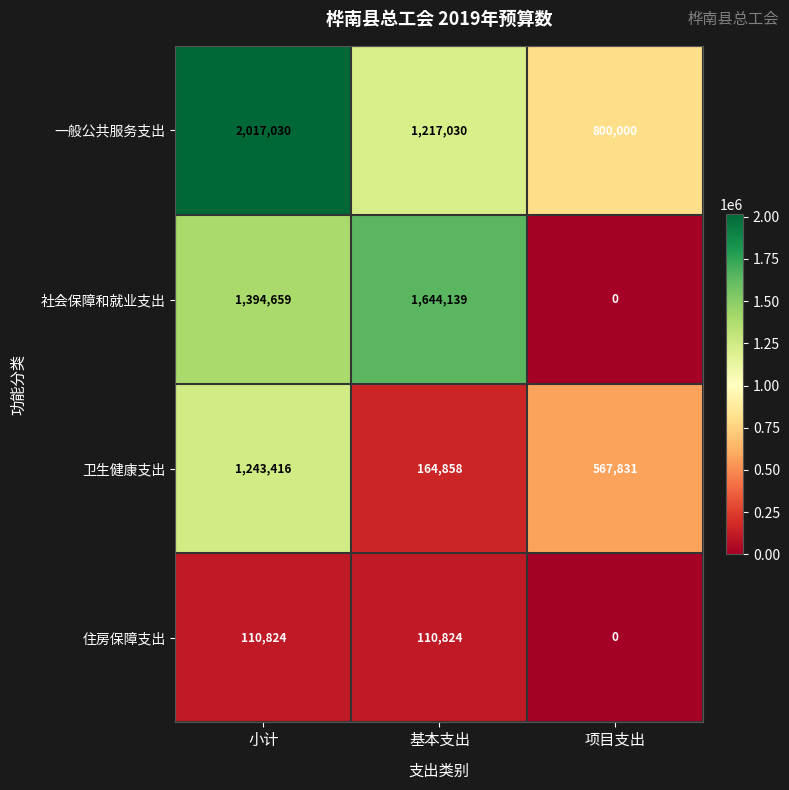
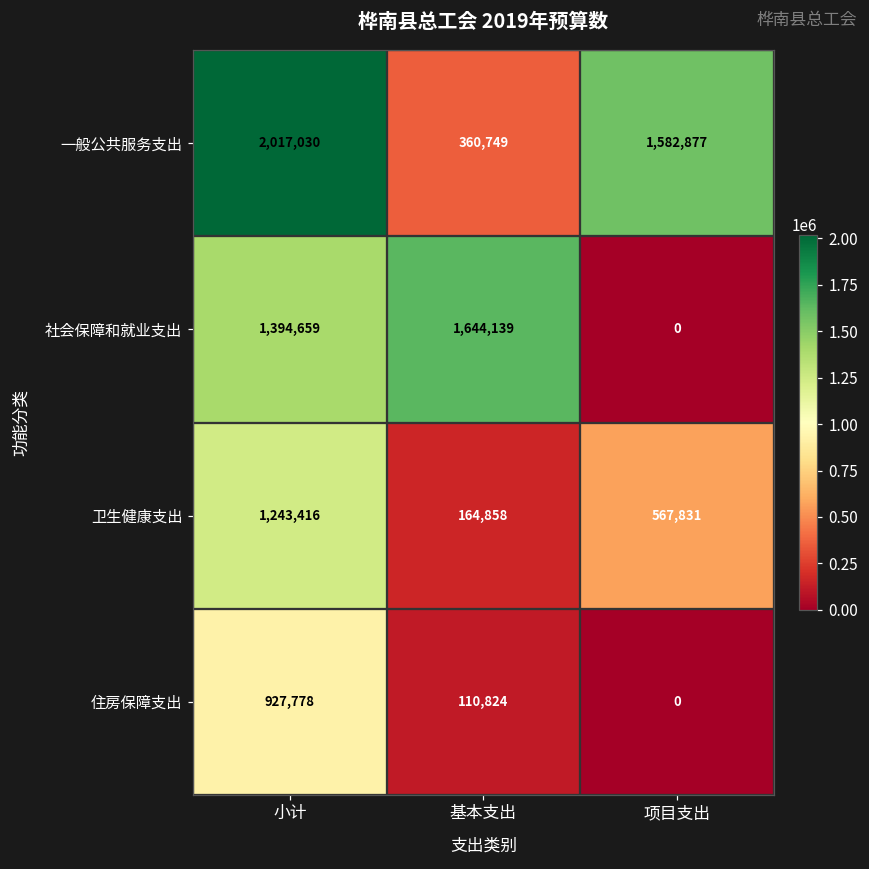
一般公共服务支出, 基本支出: 1,217,030 -> 360,749
一般公共服务支出, 项目支出: 800,000 -> 1,582,877
住房保障支出, 小计: 110,824 -> 927,778
